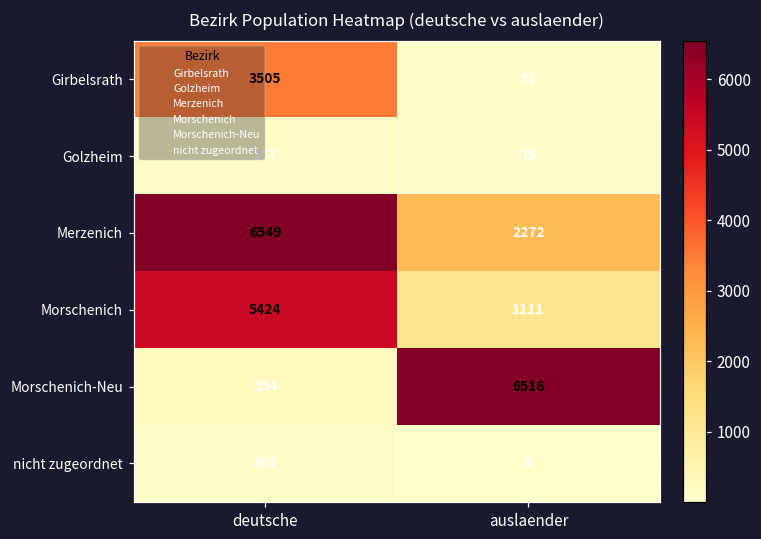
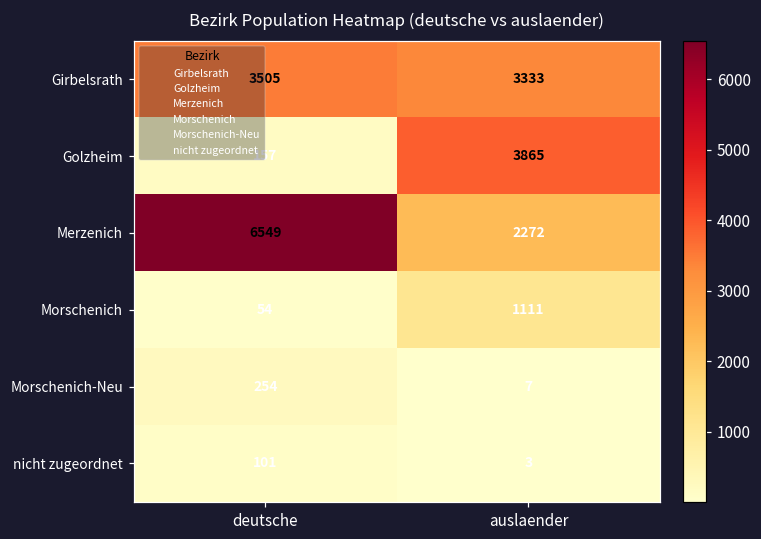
Girbelsrath, auslaender: 91 -> 3333
Golzheim, auslaender: 75 -> 3865
Morschenich, deutsche: 5424 -> 54
Morschenich-Neu, auslaender: 6516 -> 7
